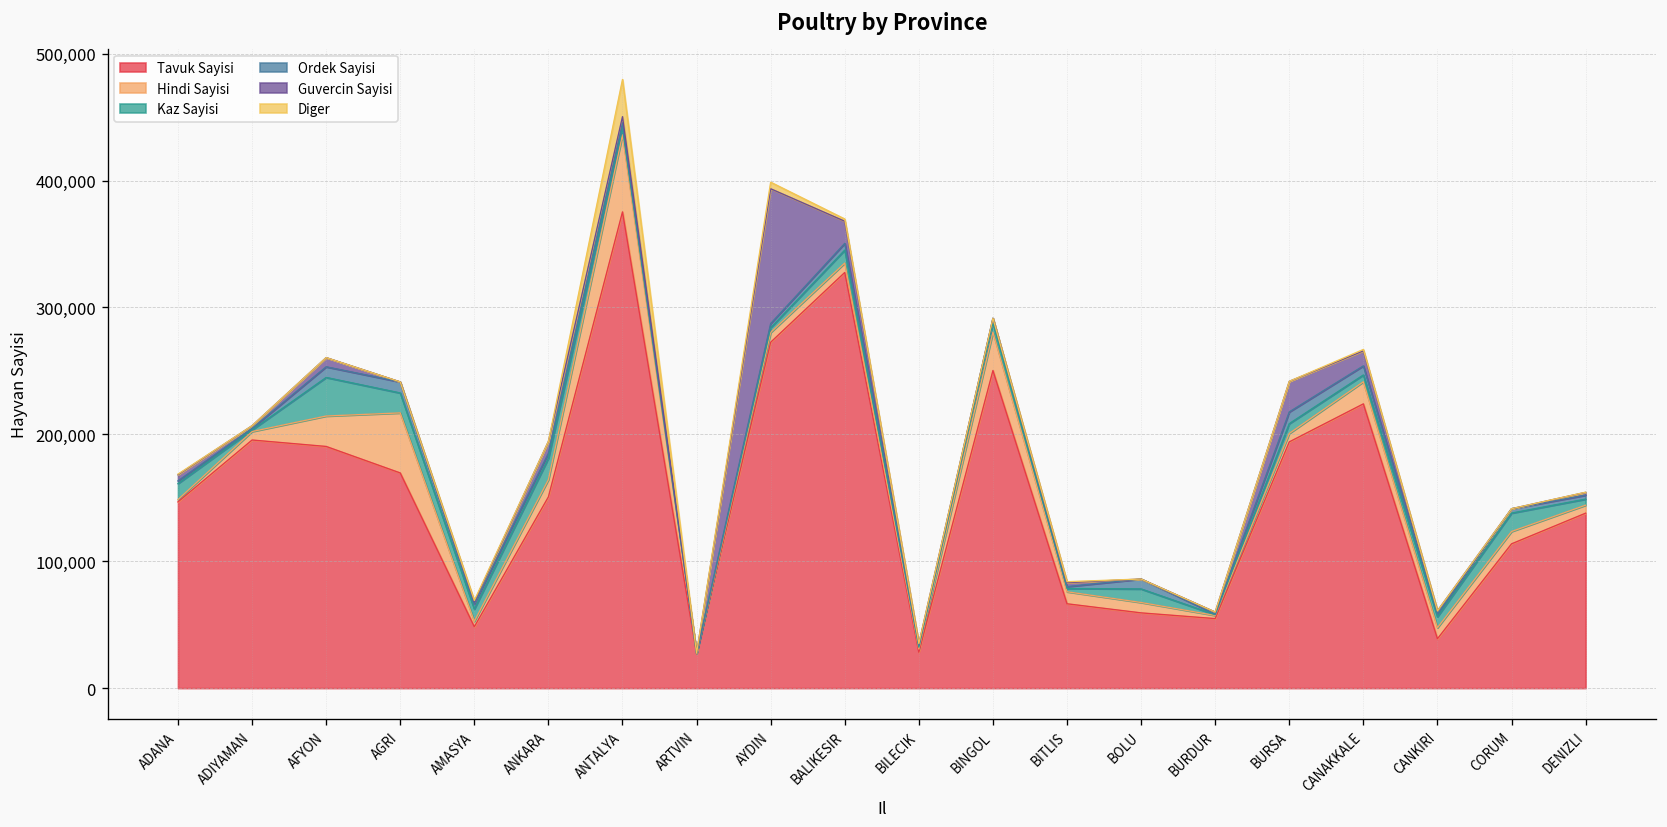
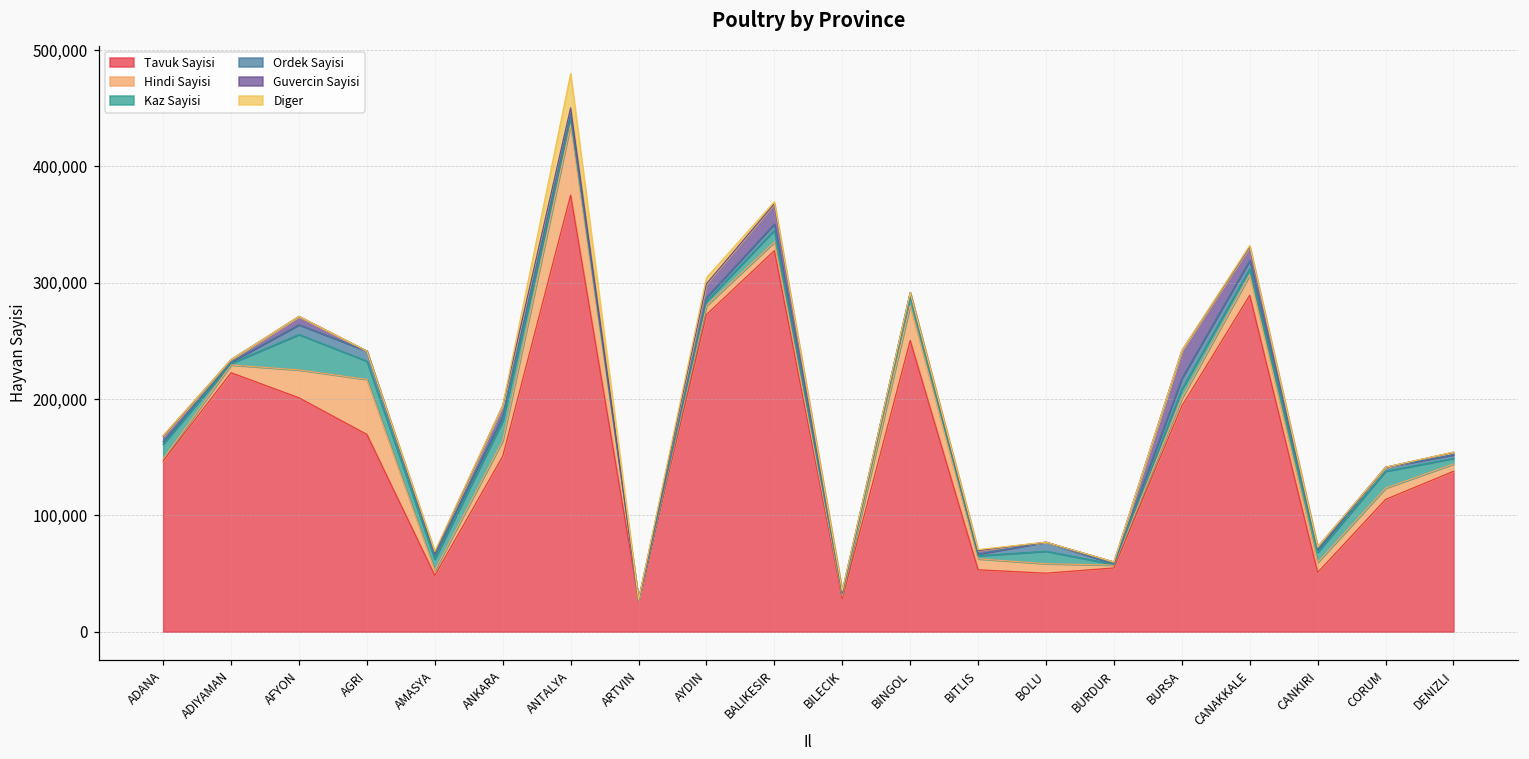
Tavuk Sayisi, ADIYAMAN: 196,000 -> 223,000
Tavuk Sayisi, AFYON: 190,000 -> 201,000
Guvercin Sayisi, AYDIN: 106,000 -> 12,000
Tavuk Sayisi, BITLIS: 66,000 -> 53,000
Tavuk Sayisi, BOLU: 59,000 -> 50,000
Tavuk Sayisi, CANAKKALE: 224,000 -> 289,000
Tavuk Sayisi, CANKIRI: 39,000 -> 51,000
